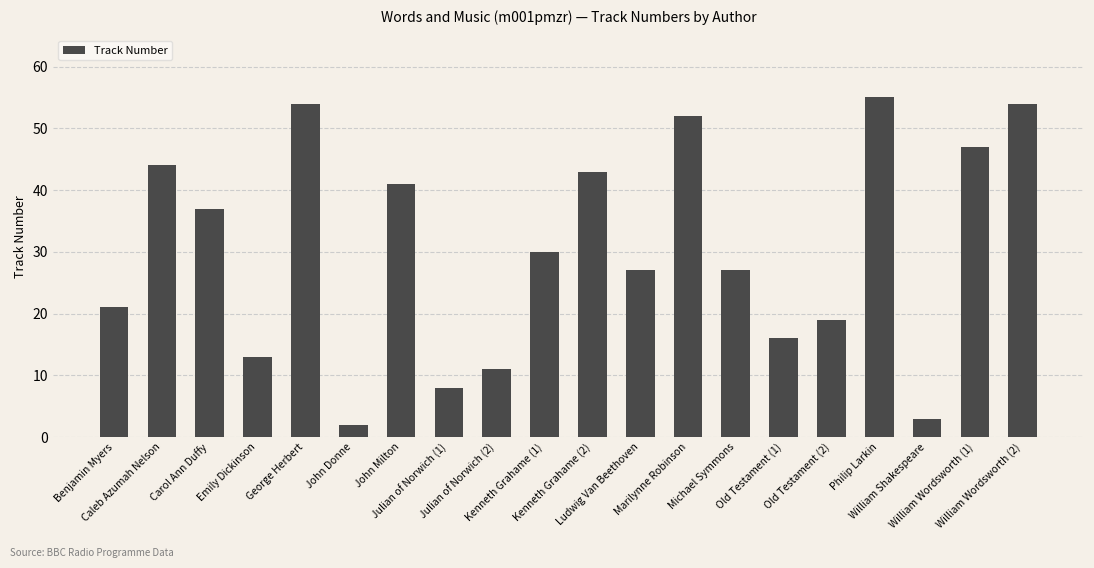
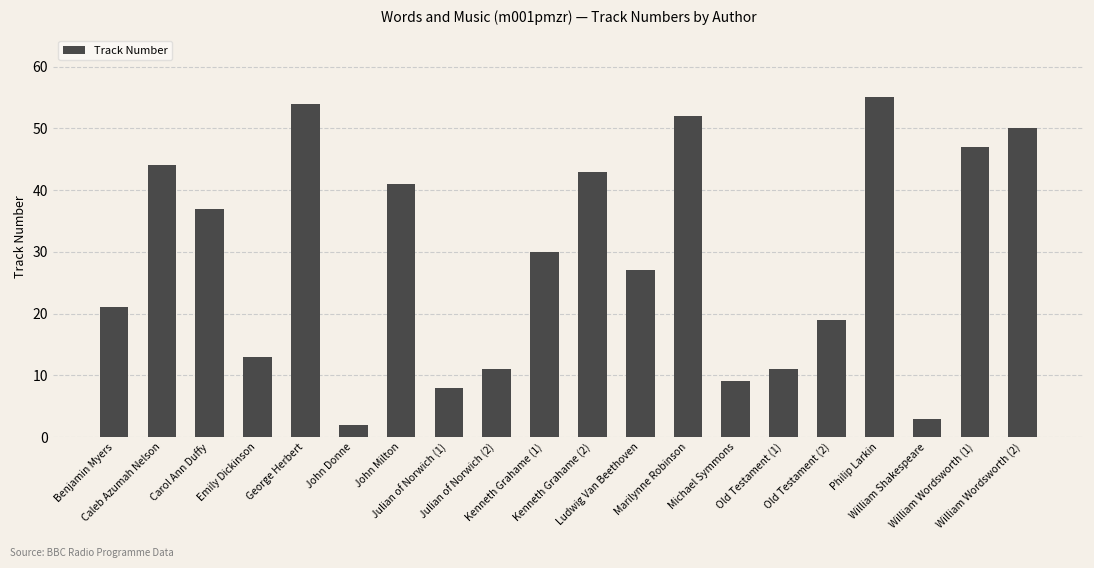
Michael Symmons: 27 -> 9
Old Testament (1): 16 -> 11
William Wordsworth (2): 54 -> 50
